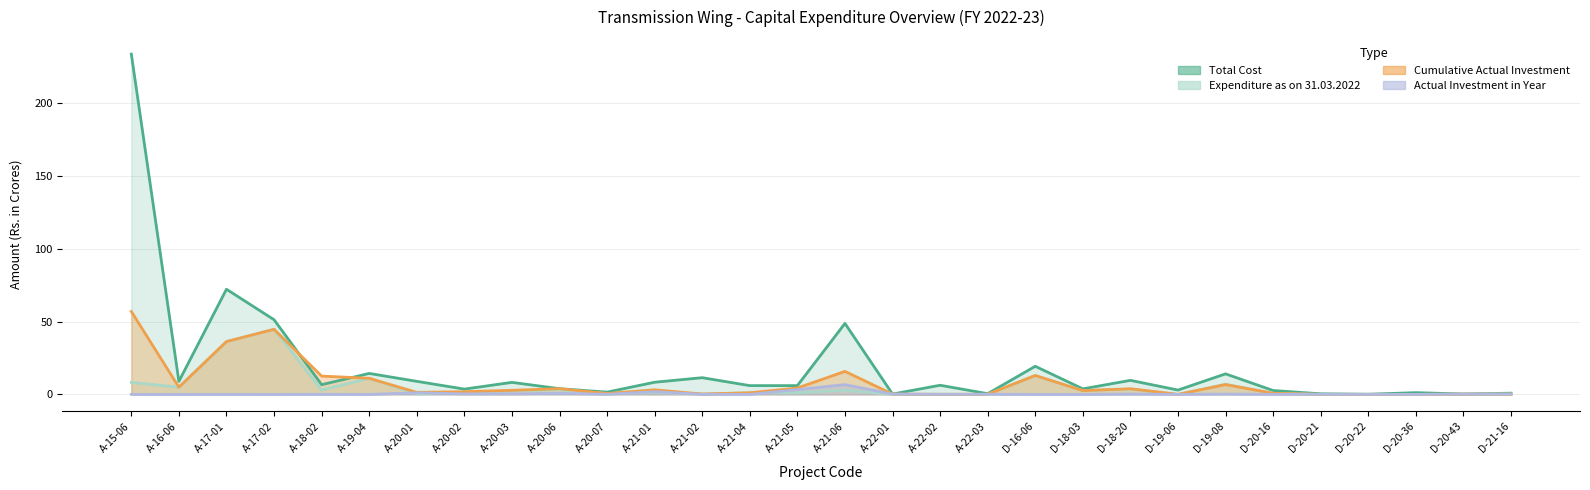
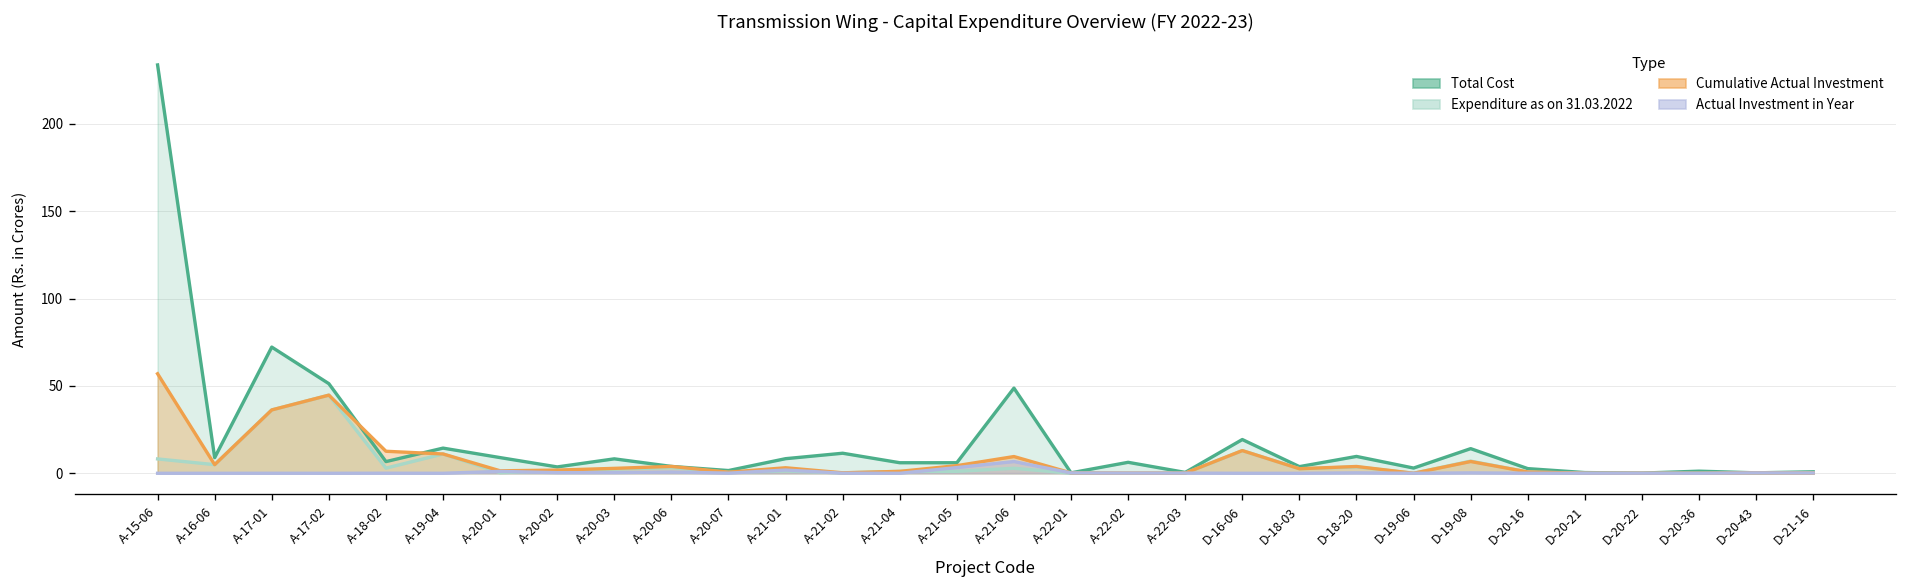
Cumulative Actual Investment, A-21-06: 16 -> 10
